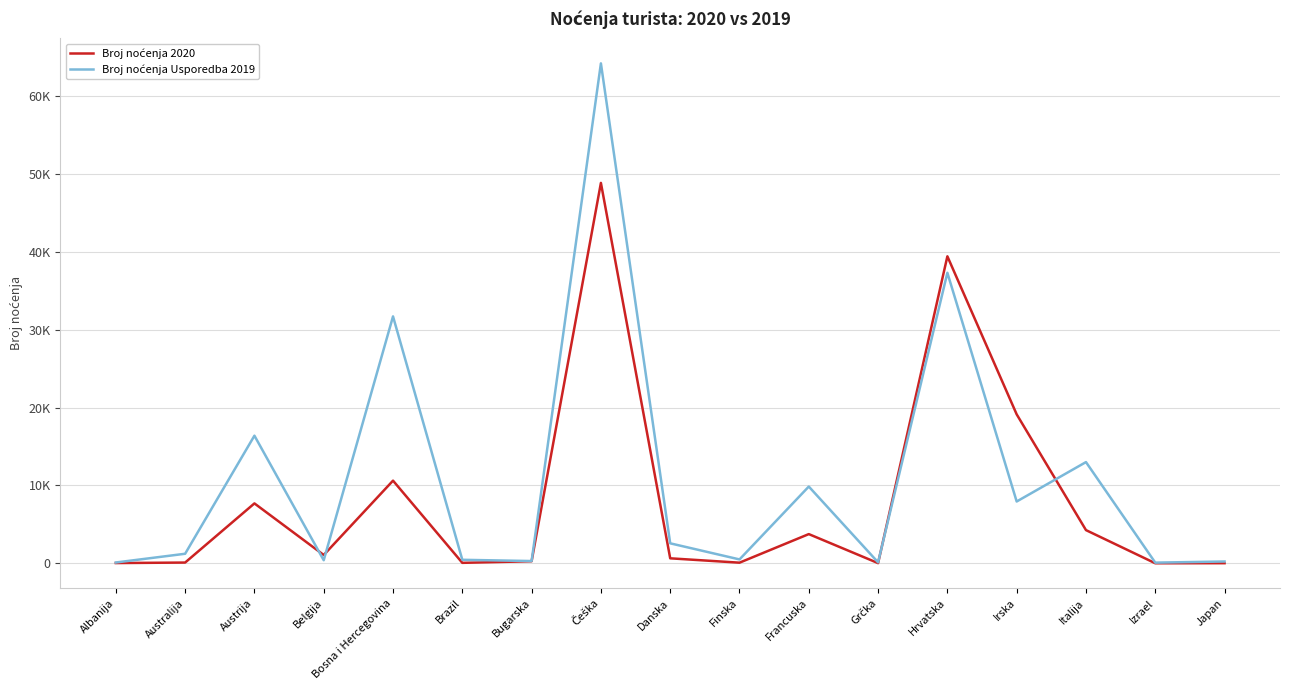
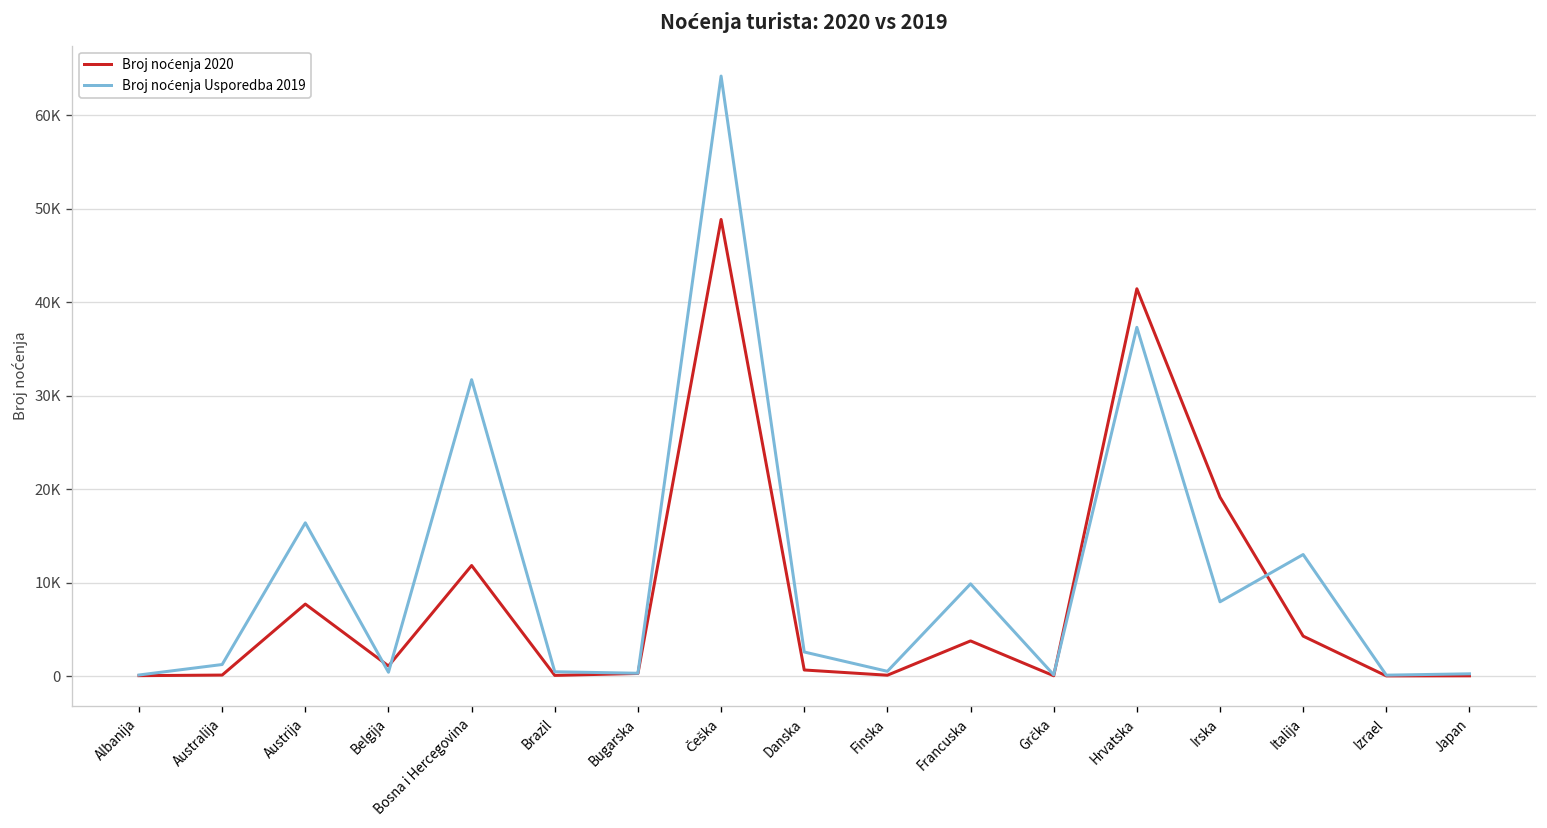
Broj noćenja 2020, Bosna i Hercegovina: 11000 -> 12000
Broj noćenja 2020, Hrvatska: 39000 -> 41000
